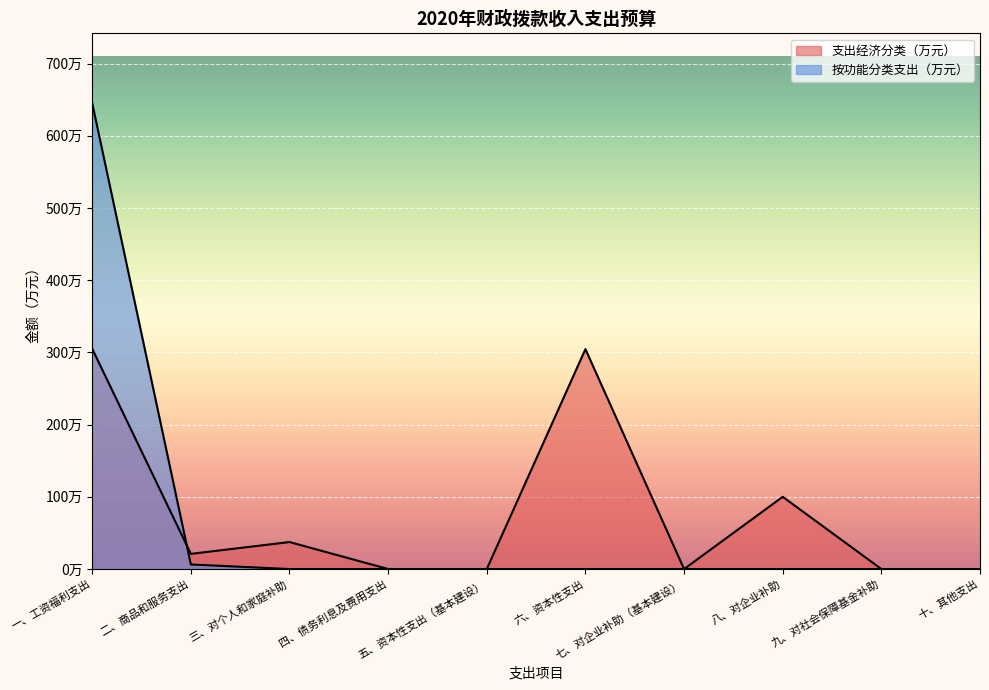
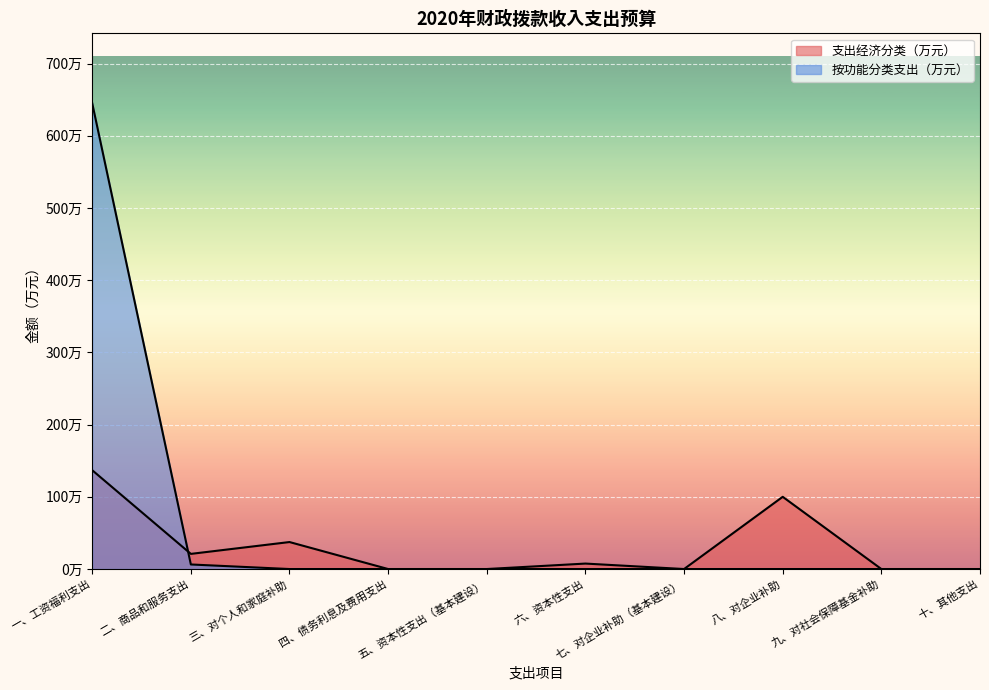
支出经济分类（万元）, 一、工资福利支出: 300万 -> 140万
支出经济分类（万元）, 六、资本性支出: 300万 -> 10万
